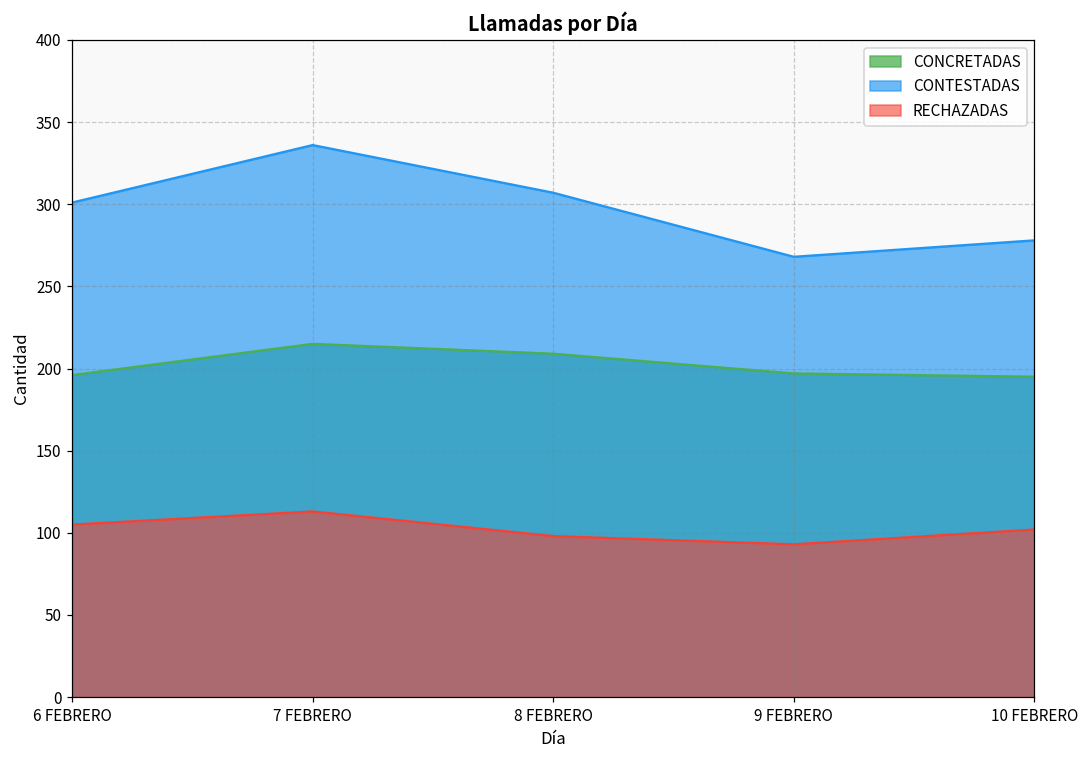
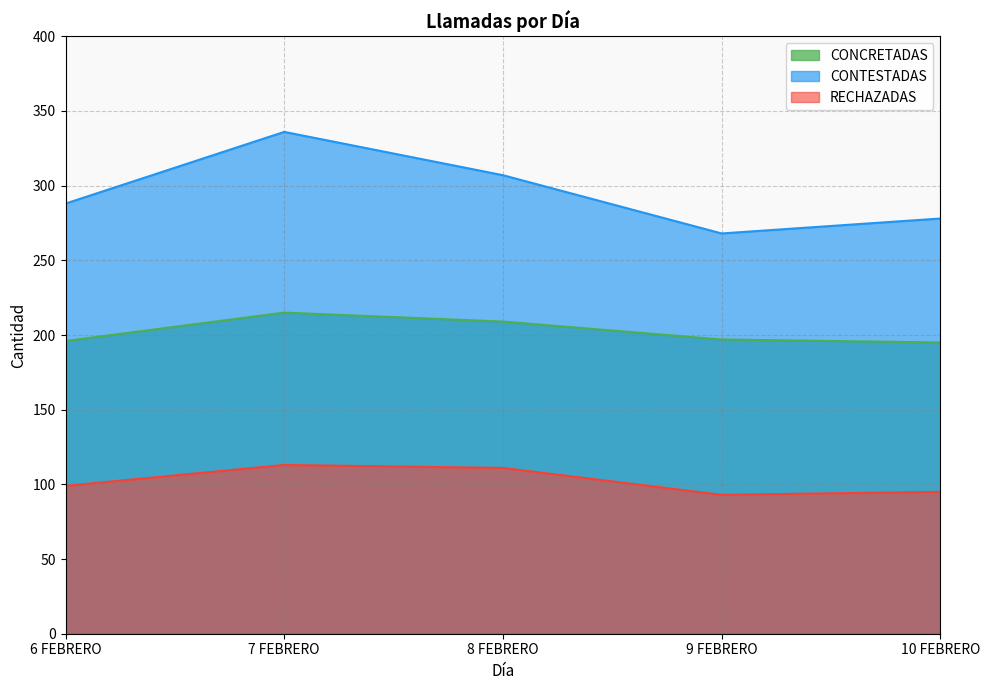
CONTESTADAS, 6 FEBRERO: 301 -> 288
RECHAZADAS, 6 FEBRERO: 105 -> 99
RECHAZADAS, 8 FEBRERO: 98 -> 111
RECHAZADAS, 10 FEBRERO: 102 -> 95
